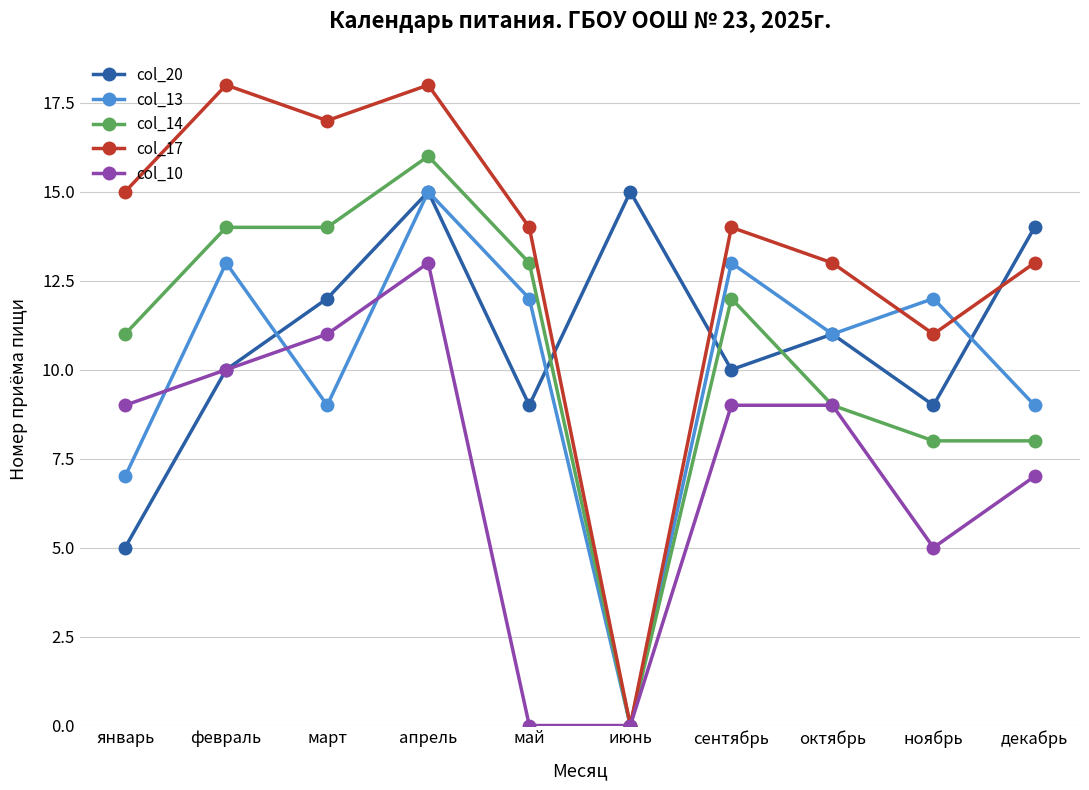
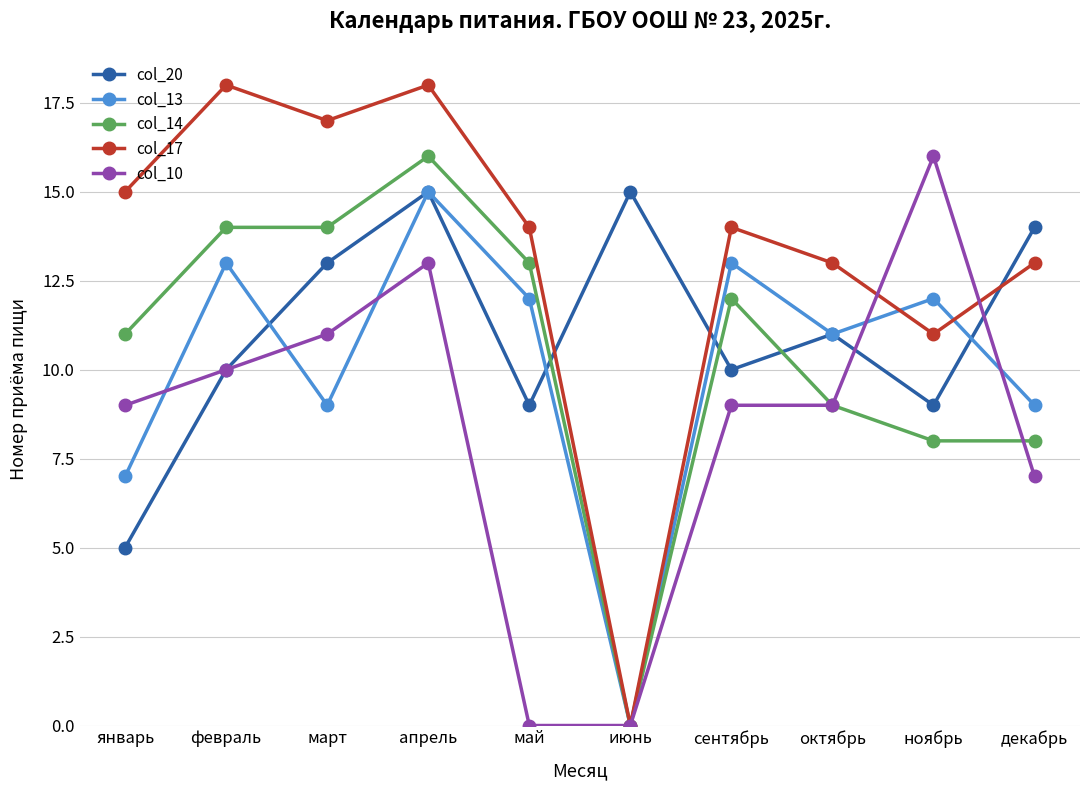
col_20, март: 12 -> 13
col_10, ноябрь: 5 -> 16
